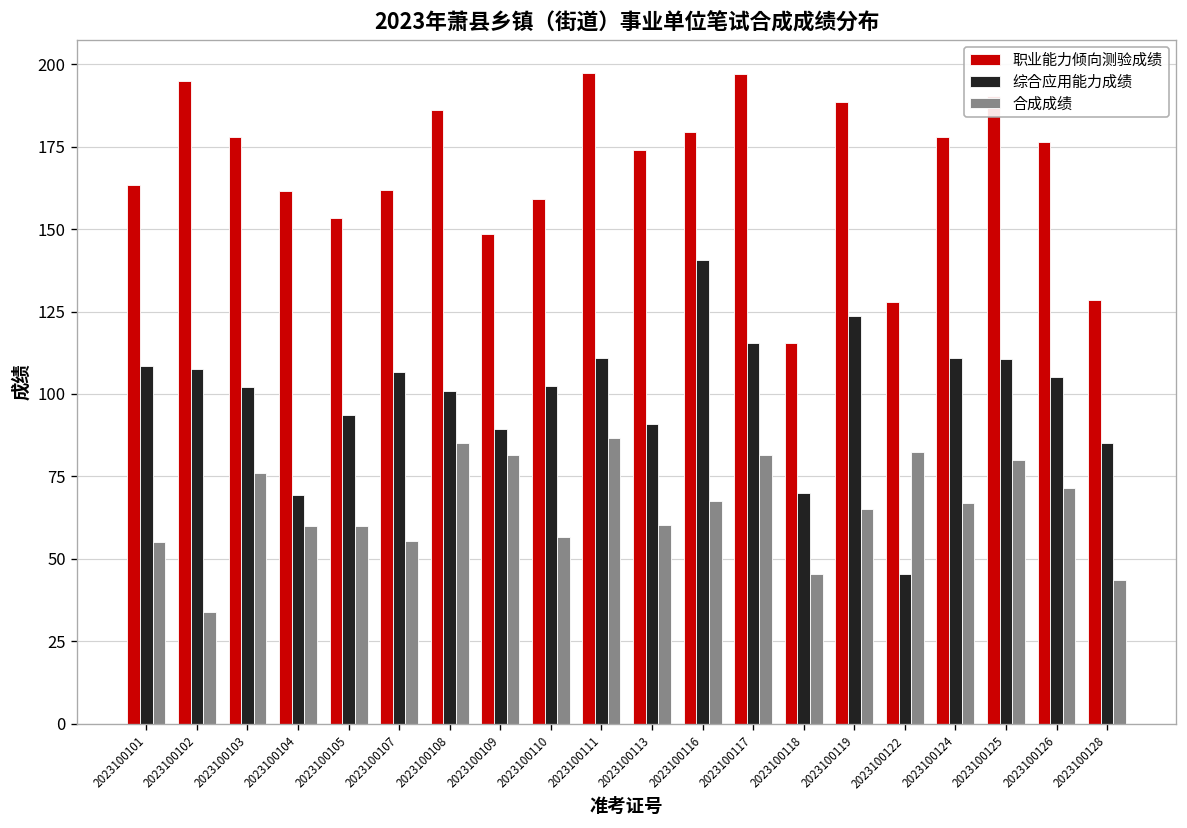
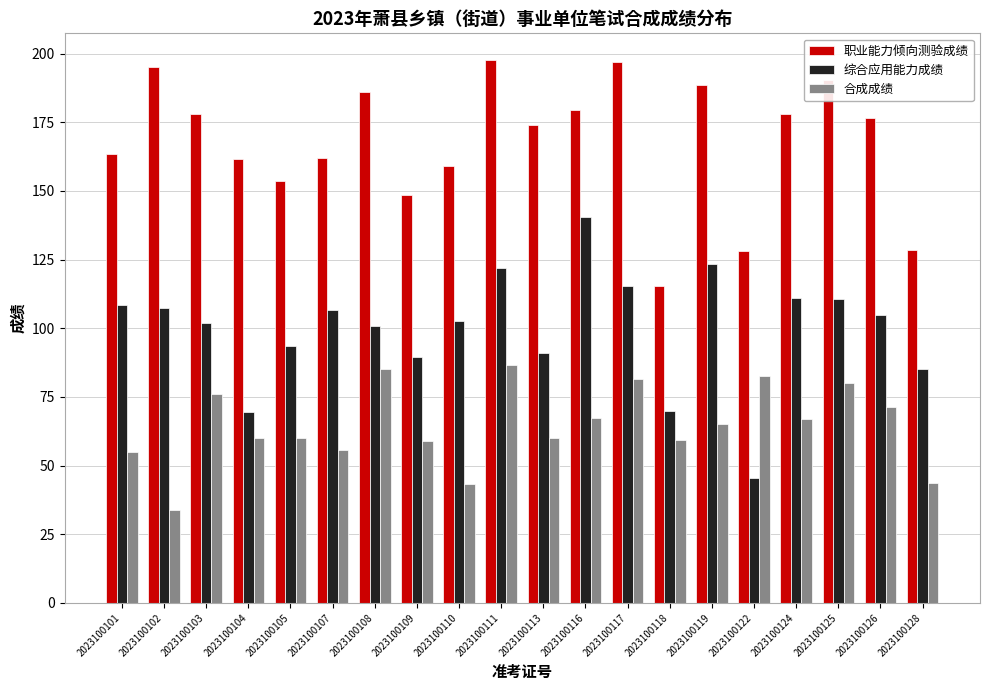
合成成绩, 2023100109: 82 -> 59
合成成绩, 2023100110: 57 -> 43
综合应用能力成绩, 2023100111: 111 -> 122
合成成绩, 2023100118: 46 -> 60
